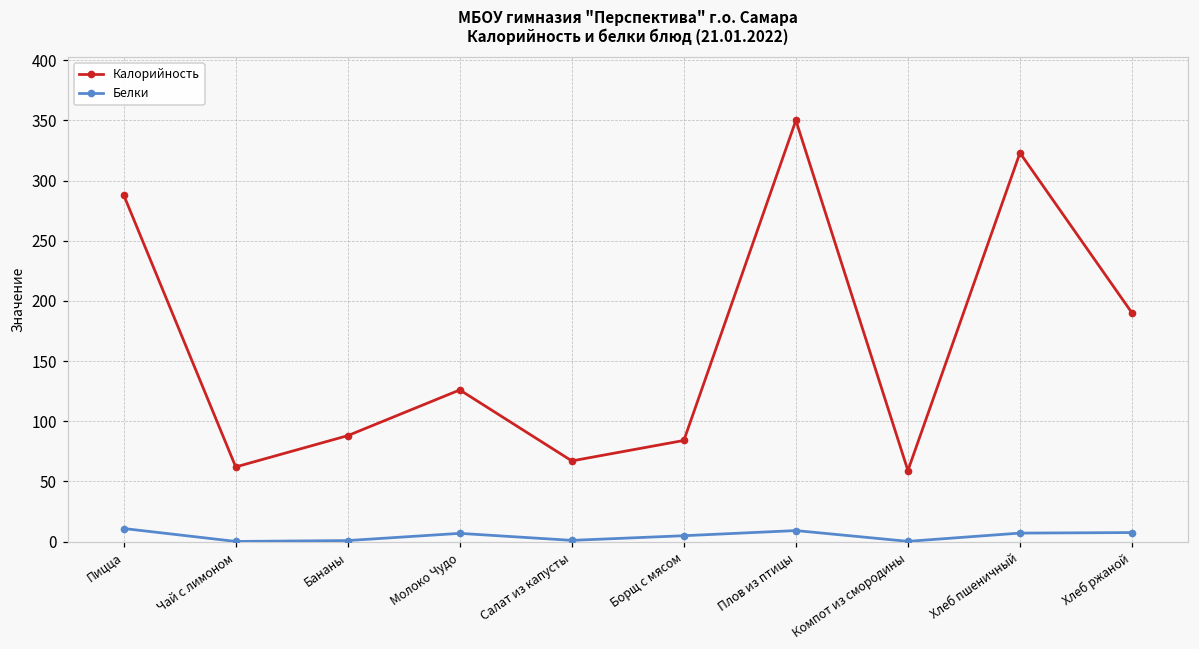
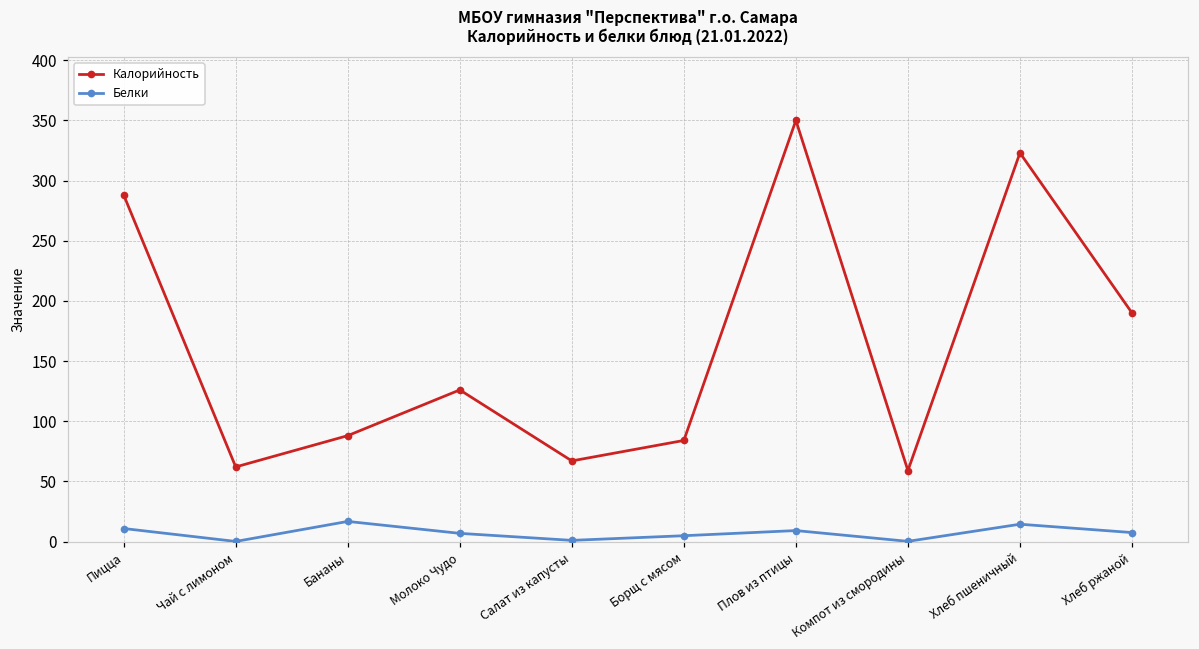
Белки, Бананы: 1 -> 17
Белки, Хлеб пшеничный: 7 -> 14
